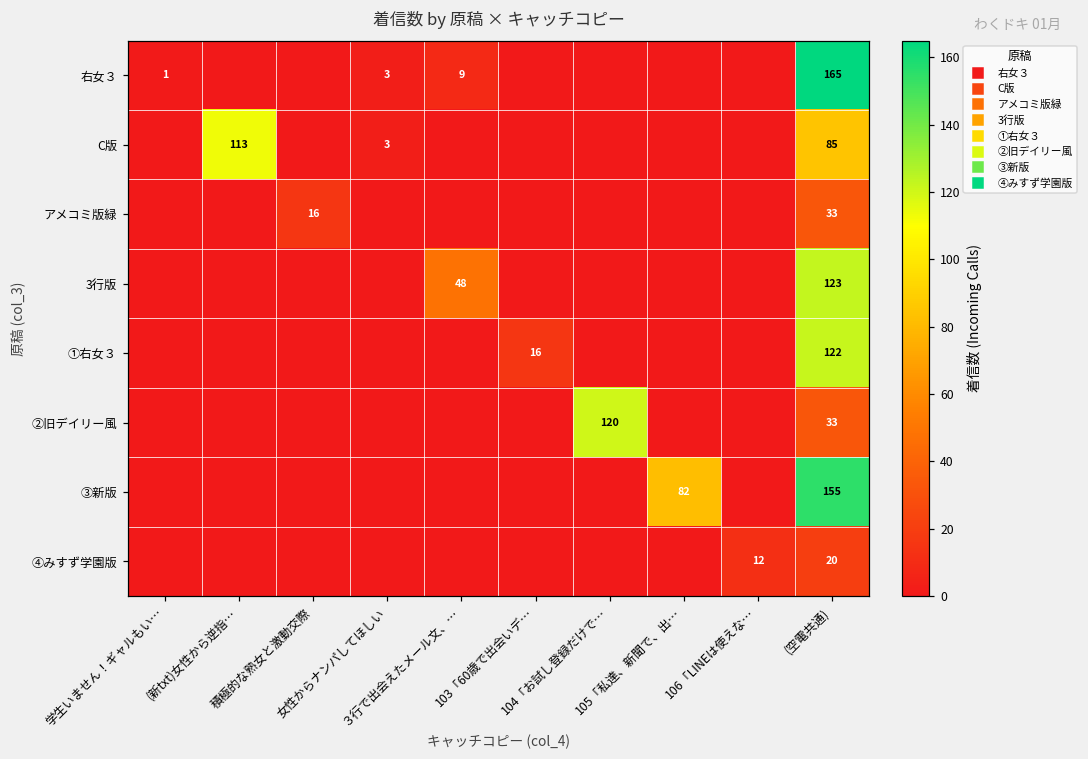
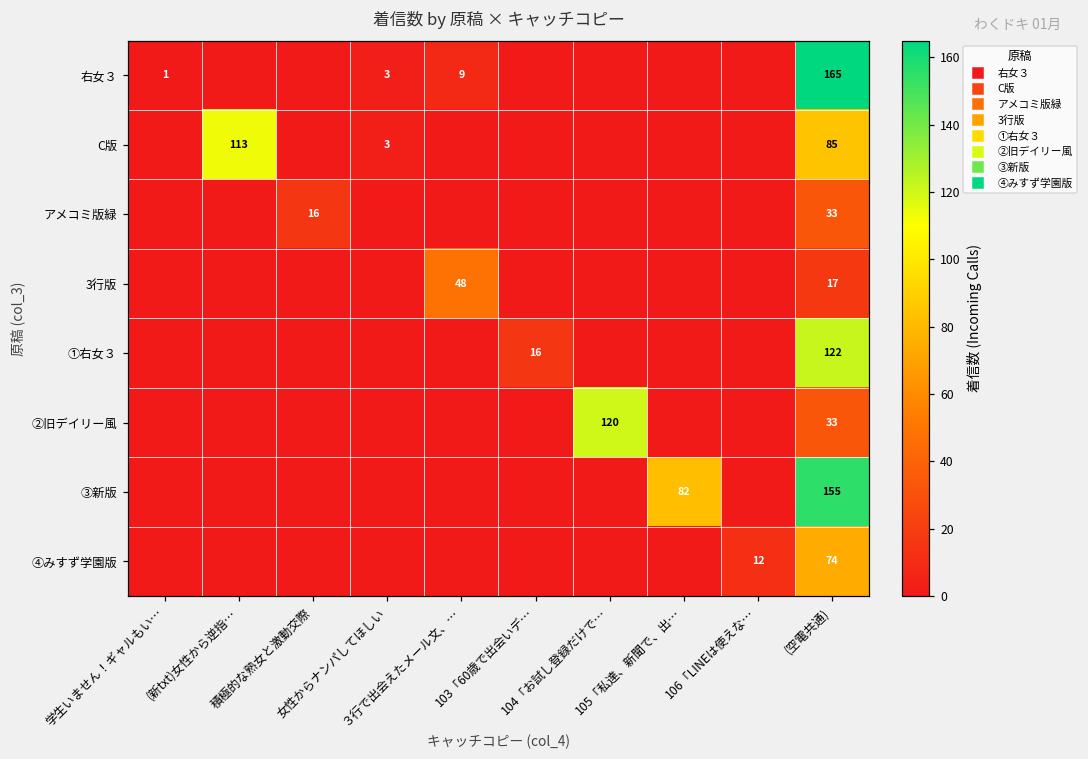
3行版, (空電共通): 123 -> 17
④みすず学園版, (空電共通): 20 -> 74
